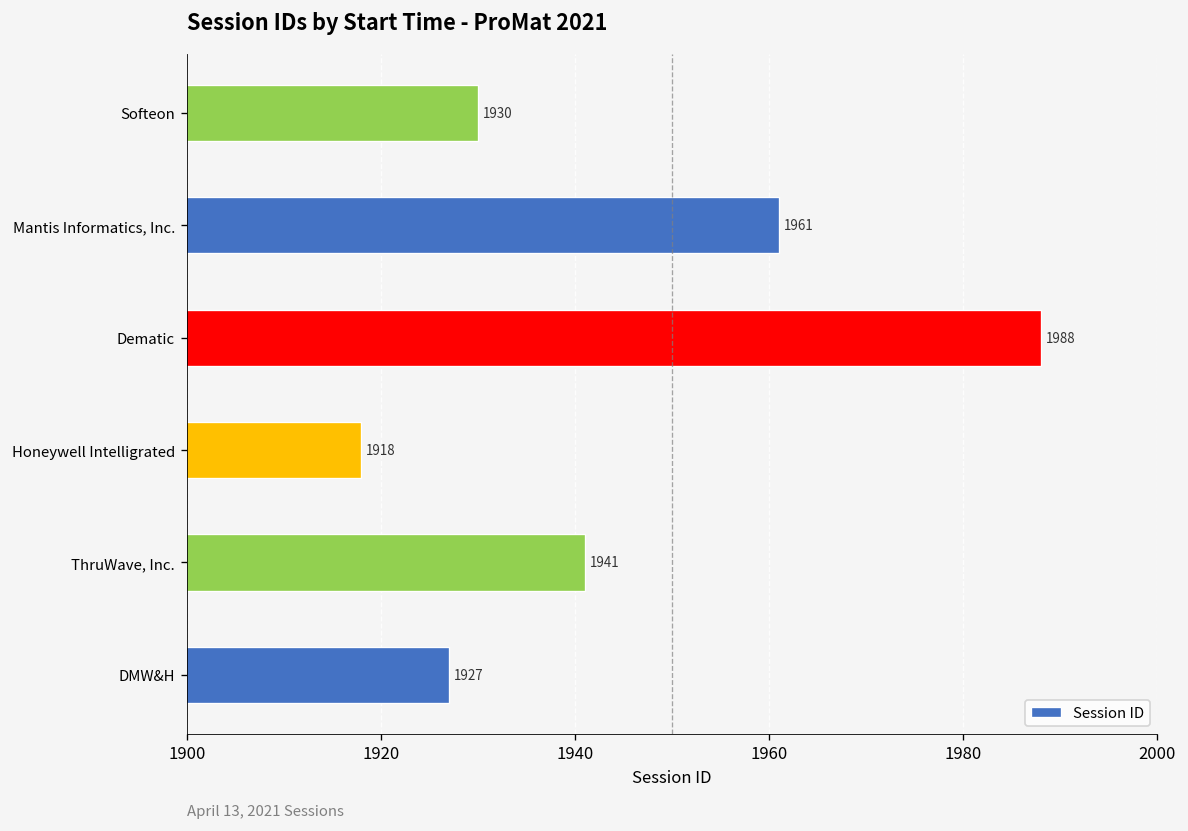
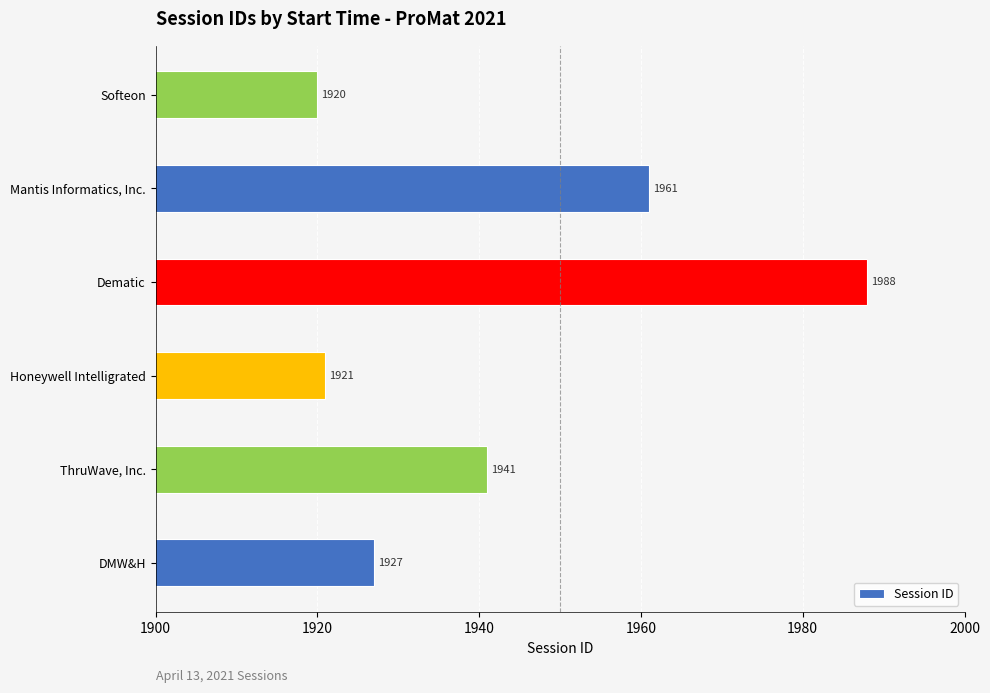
Softeon: 1930 -> 1920
Honeywell Intelligrated: 1918 -> 1921
